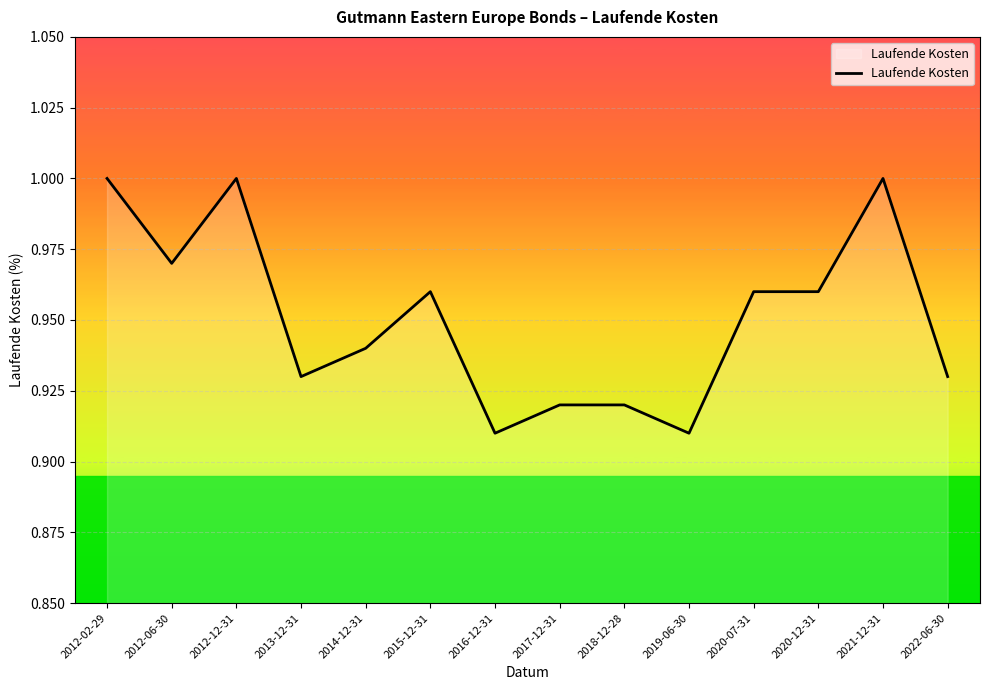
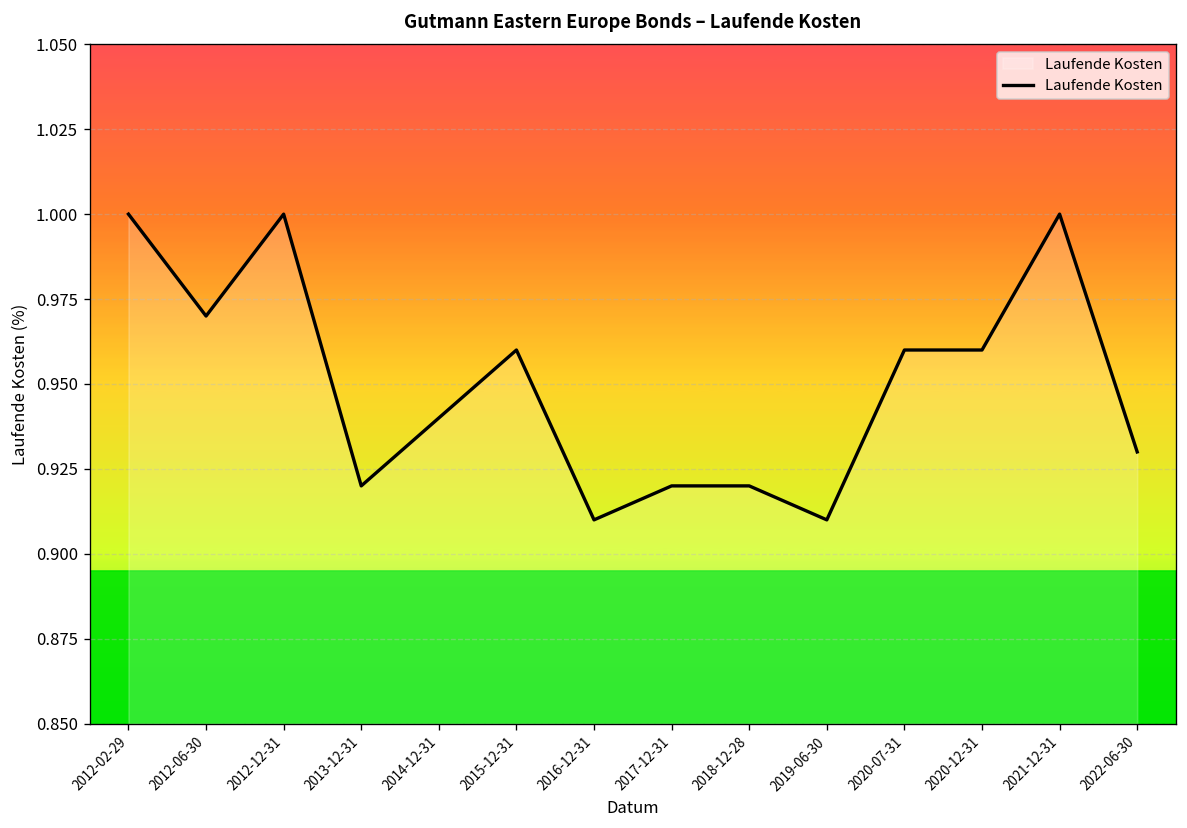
2013-12-31: 0.93 -> 0.92
